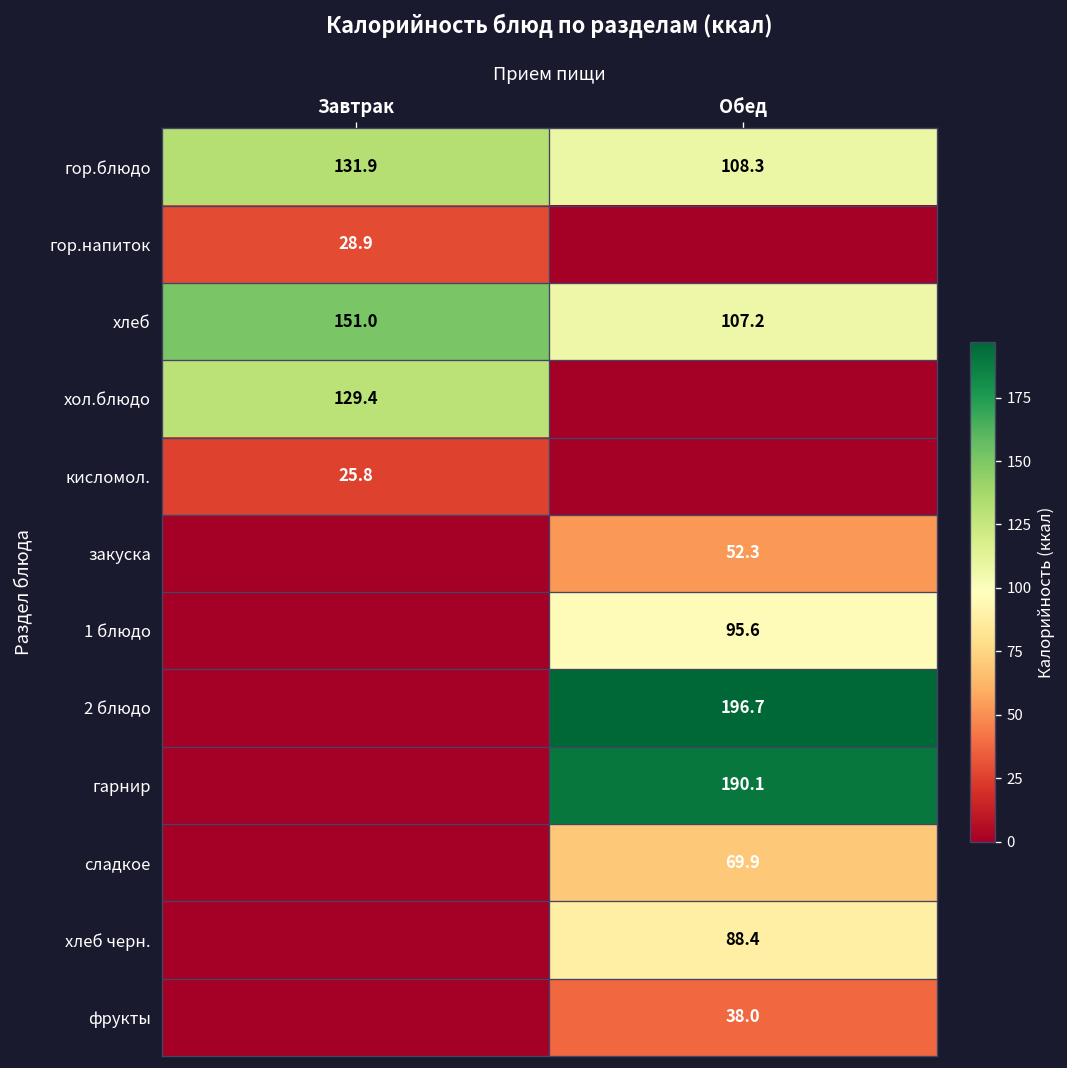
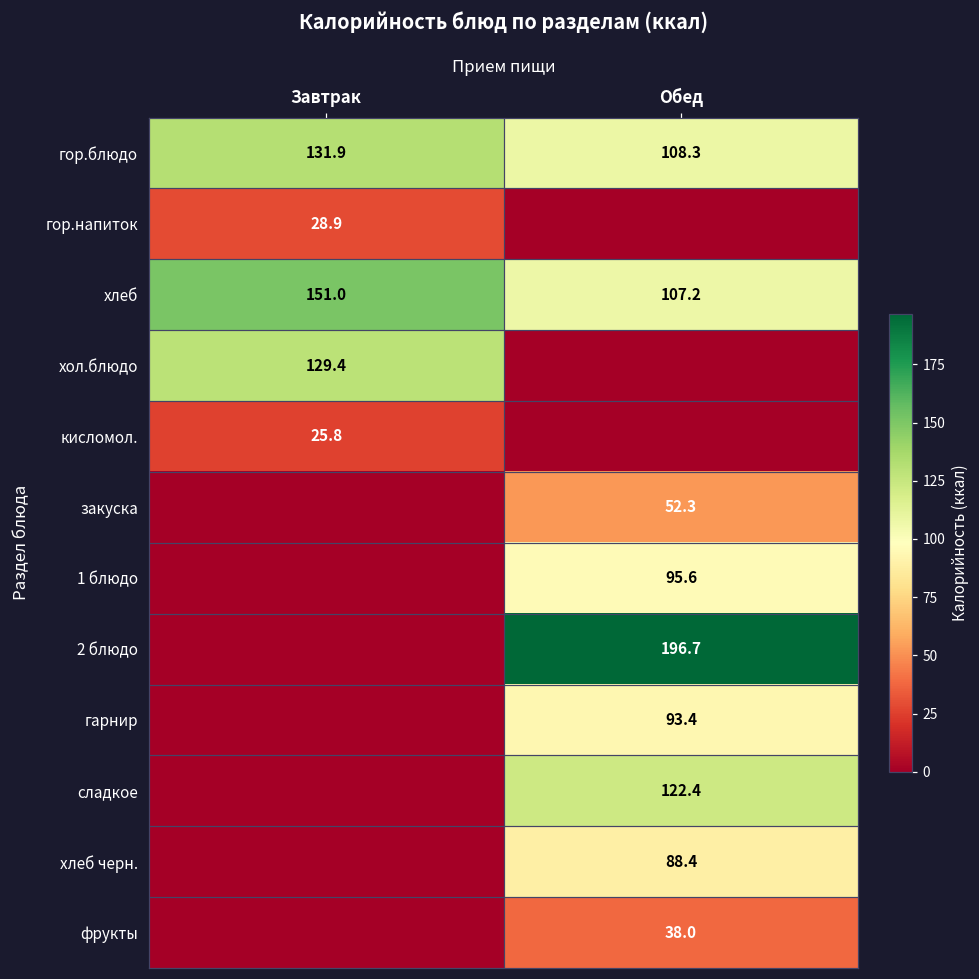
гарнир, Обед: 190.1 -> 93.4
сладкое, Обед: 69.9 -> 122.4
